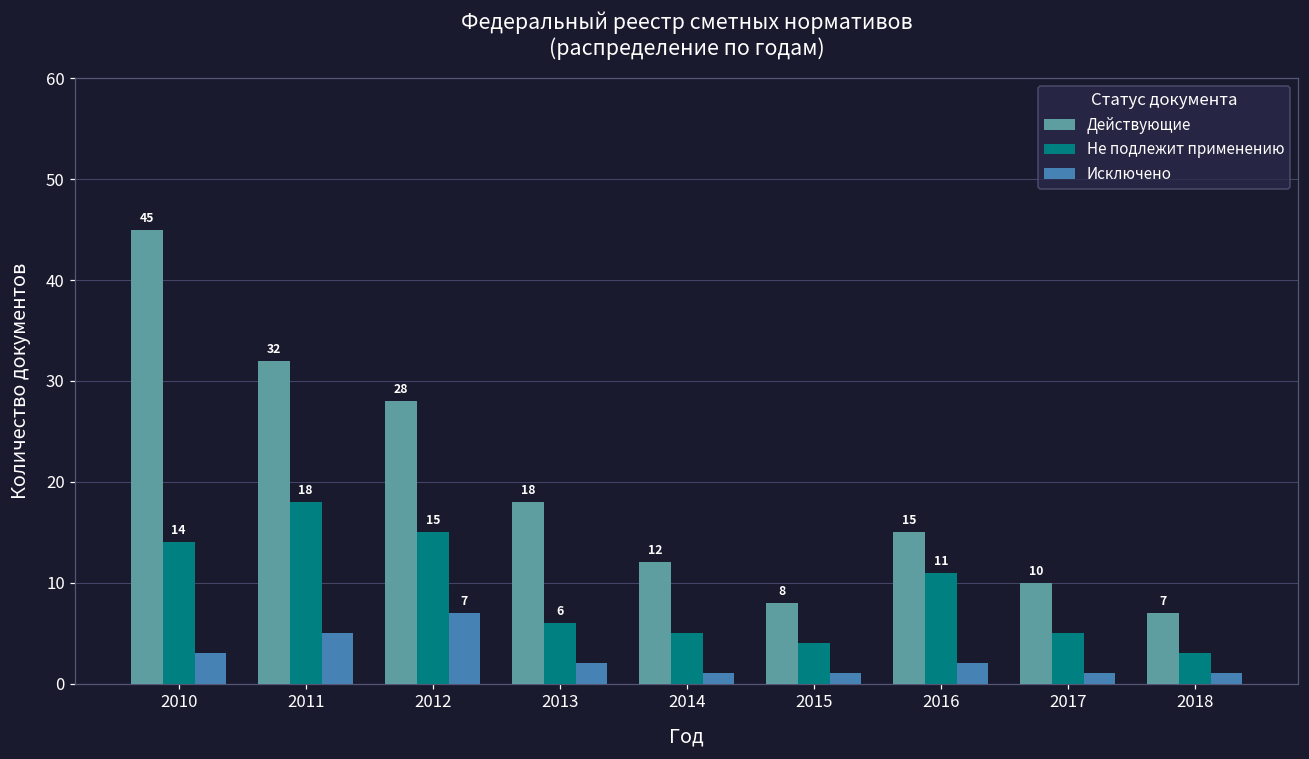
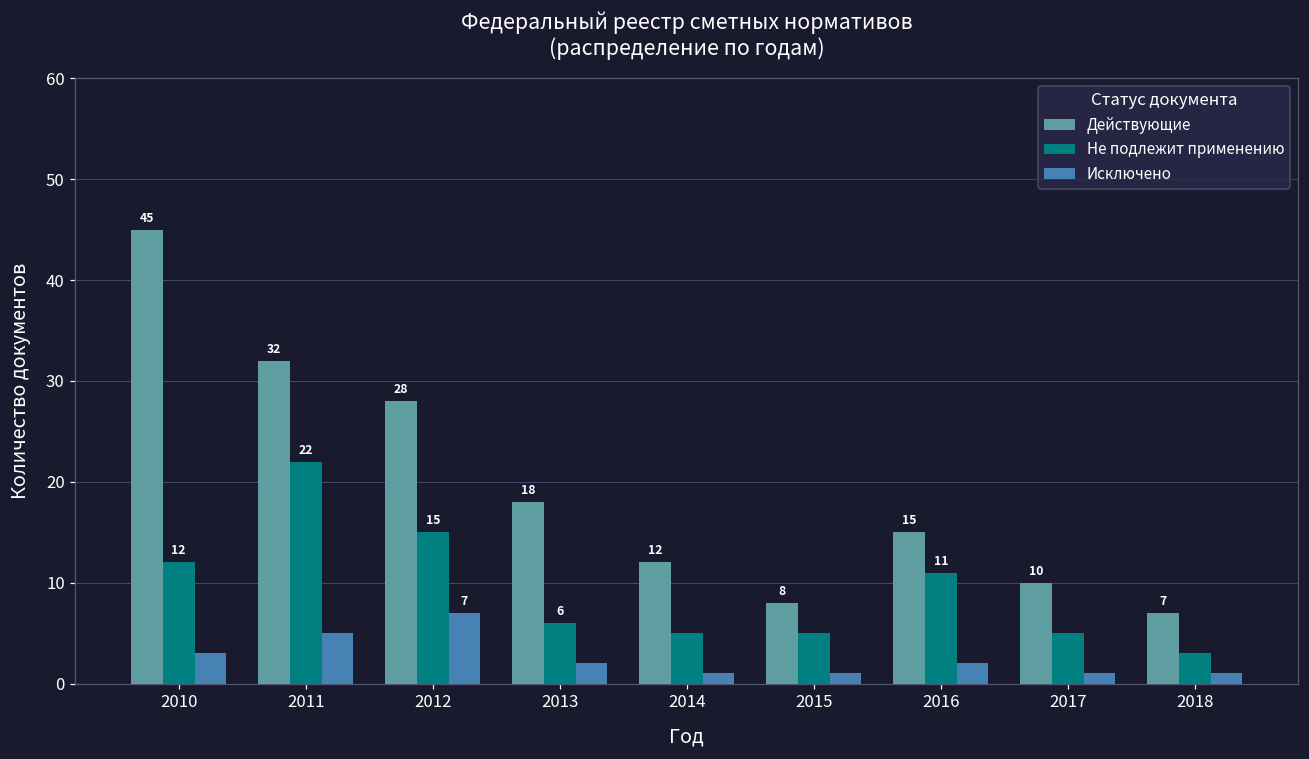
Не подлежит применению, 2010: 14 -> 12
Не подлежит применению, 2011: 18 -> 22
Не подлежит применению, 2015: 4 -> 5
